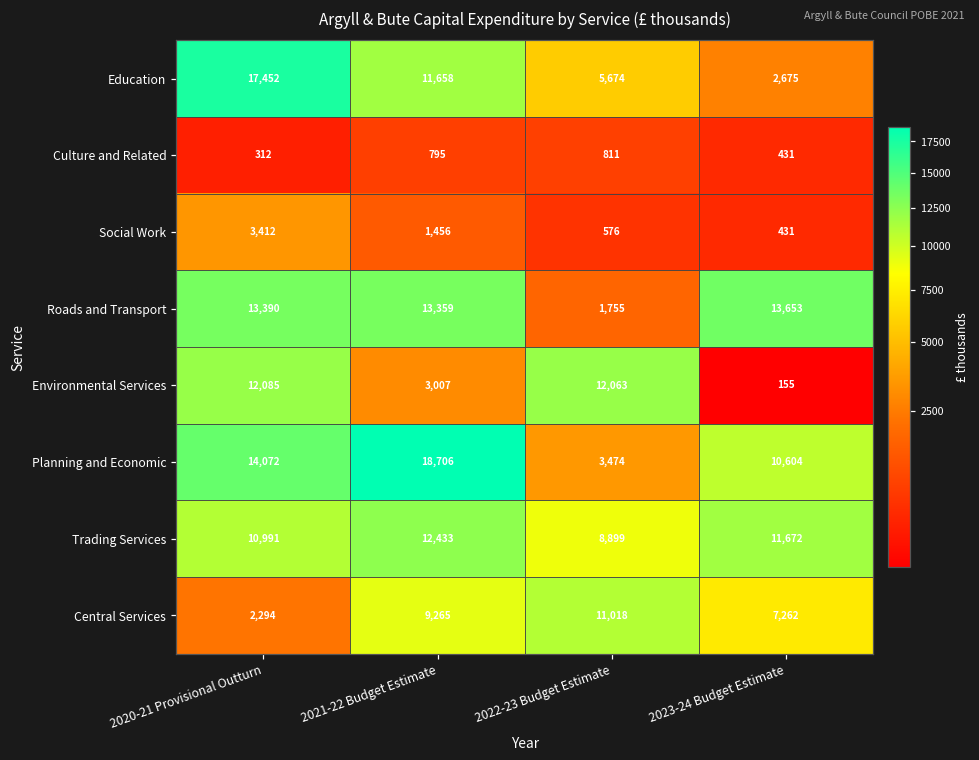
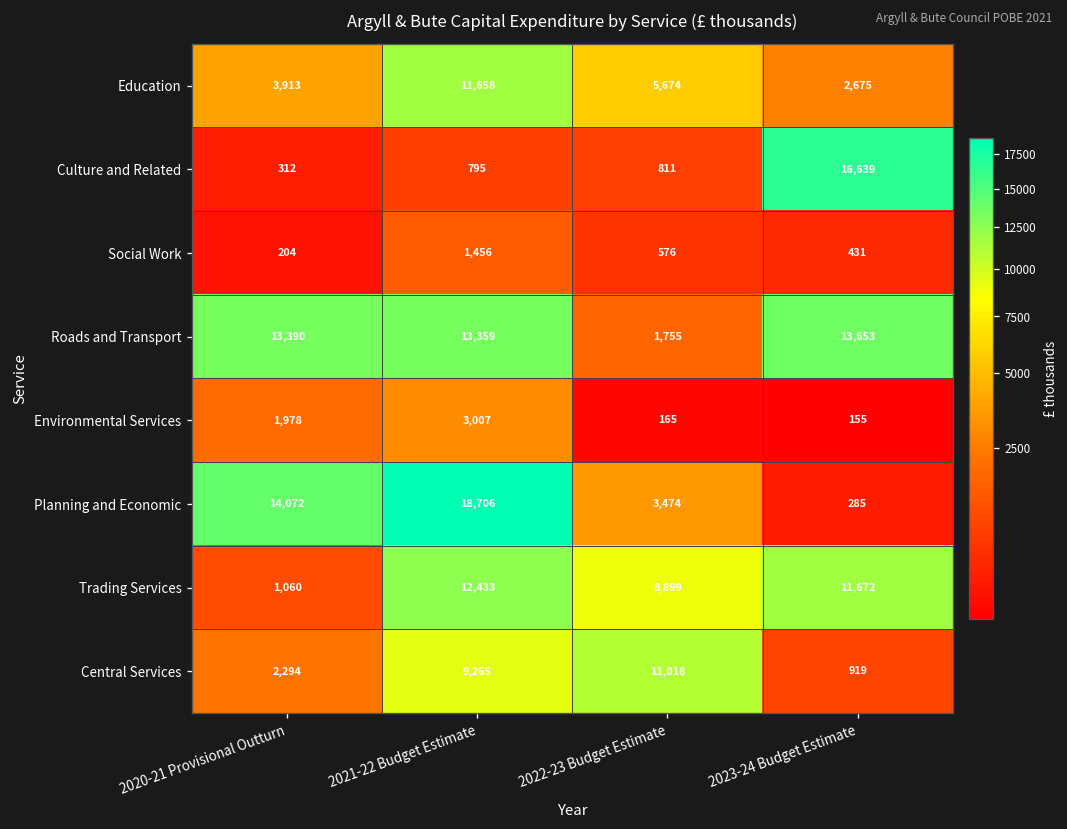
Education, 2020-21 Provisional Outturn: 17,452 -> 3,913
Culture and Related, 2023-24 Budget Estimate: 431 -> 16,639
Social Work, 2020-21 Provisional Outturn: 3,412 -> 204
Environmental Services, 2020-21 Provisional Outturn: 12,085 -> 1,978
Environmental Services, 2022-23 Budget Estimate: 12,063 -> 165
Planning and Economic, 2023-24 Budget Estimate: 10,604 -> 285
Trading Services, 2020-21 Provisional Outturn: 10,991 -> 1,060
Central Services, 2023-24 Budget Estimate: 7,262 -> 919
